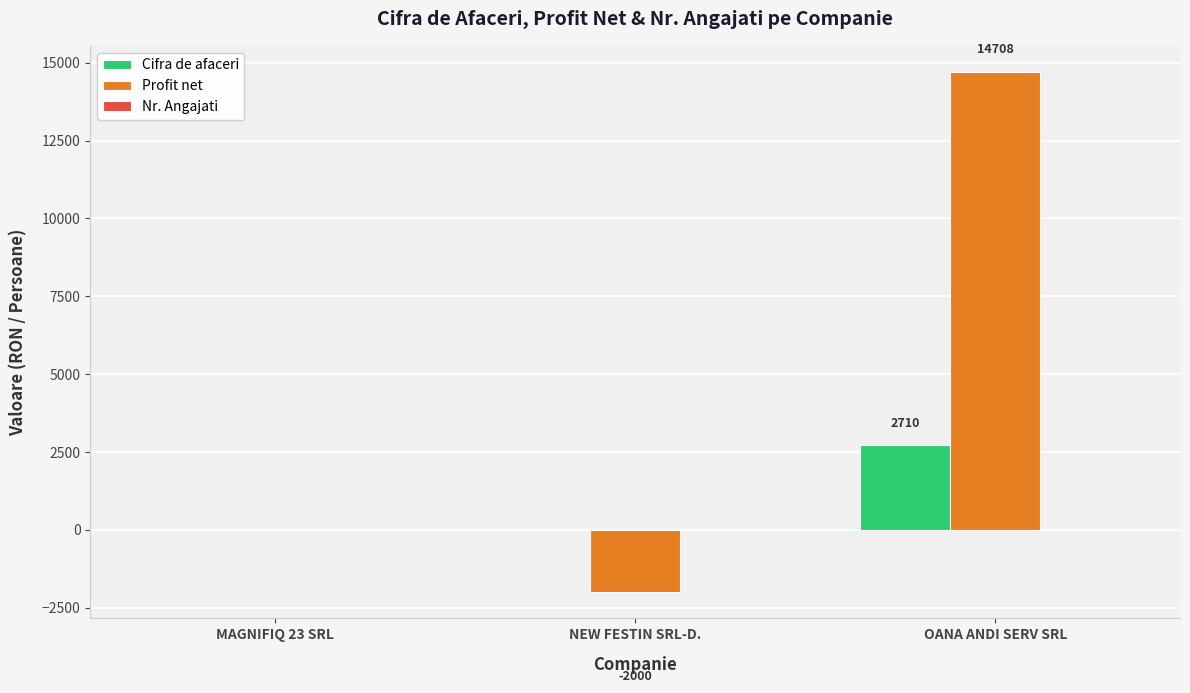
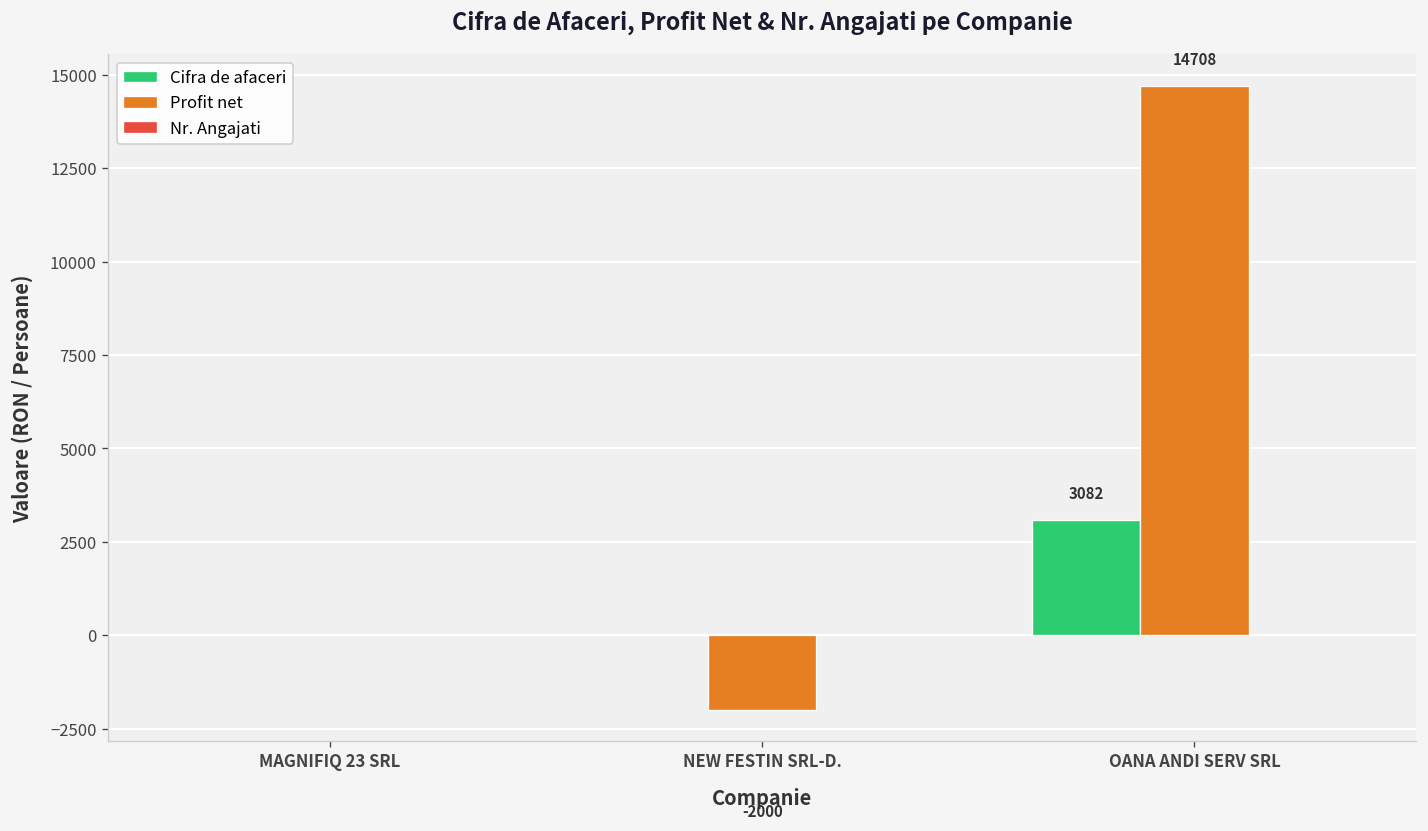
Cifra de afaceri, OANA ANDI SERV SRL: 2710 -> 3082
